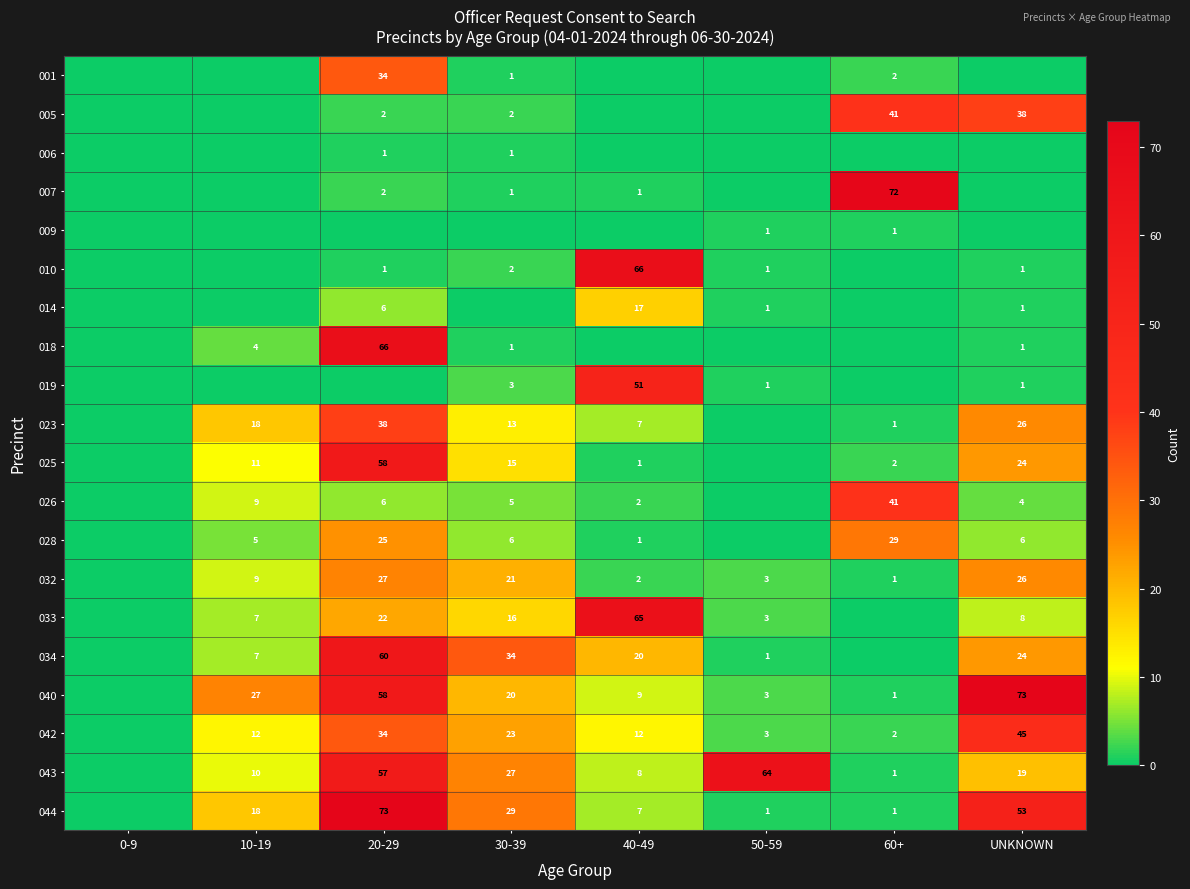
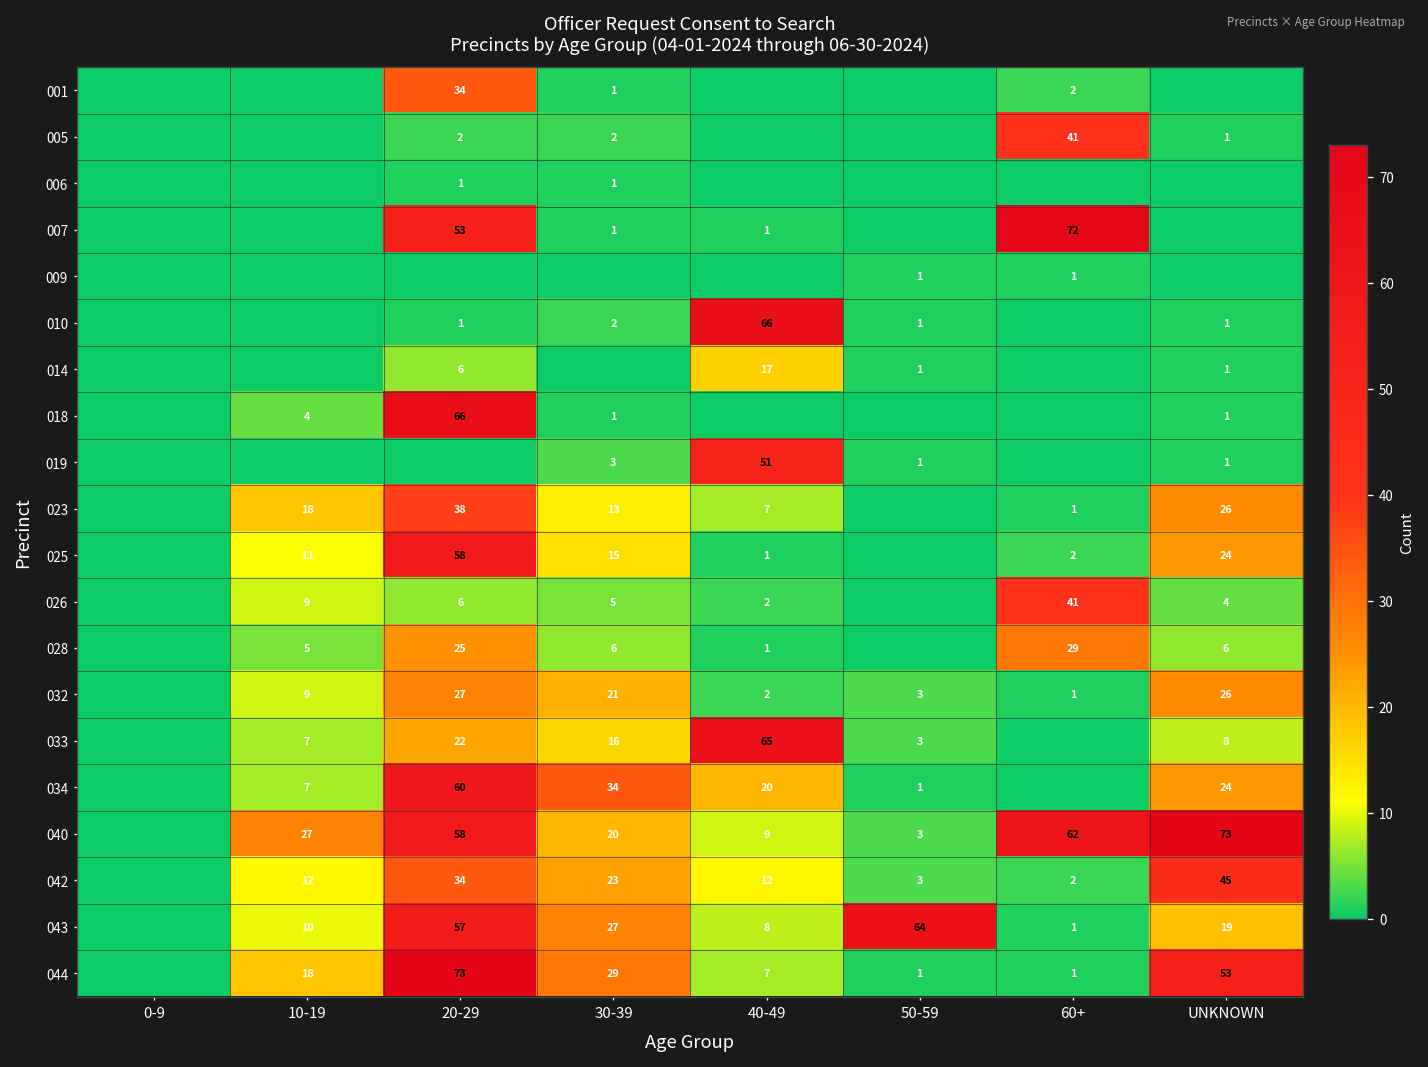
005, UNKNOWN: 38 -> 1
007, 20-29: 2 -> 53
040, 60+: 1 -> 62
